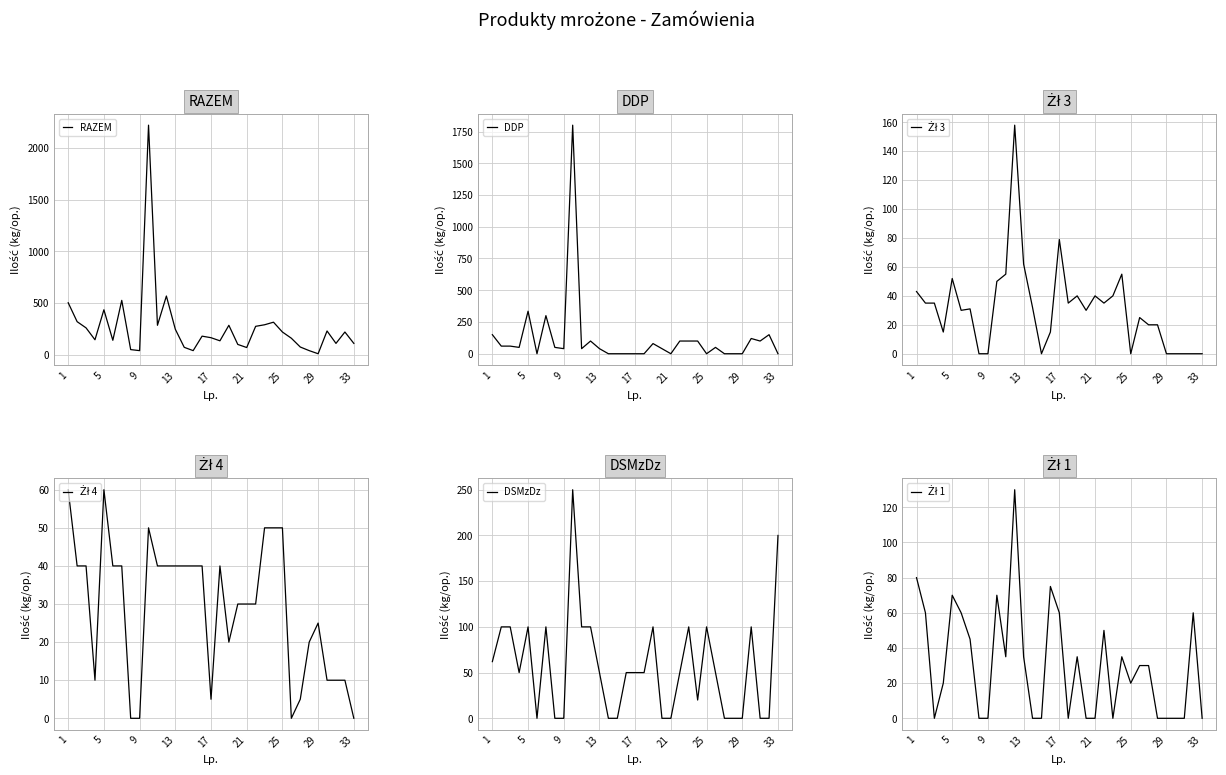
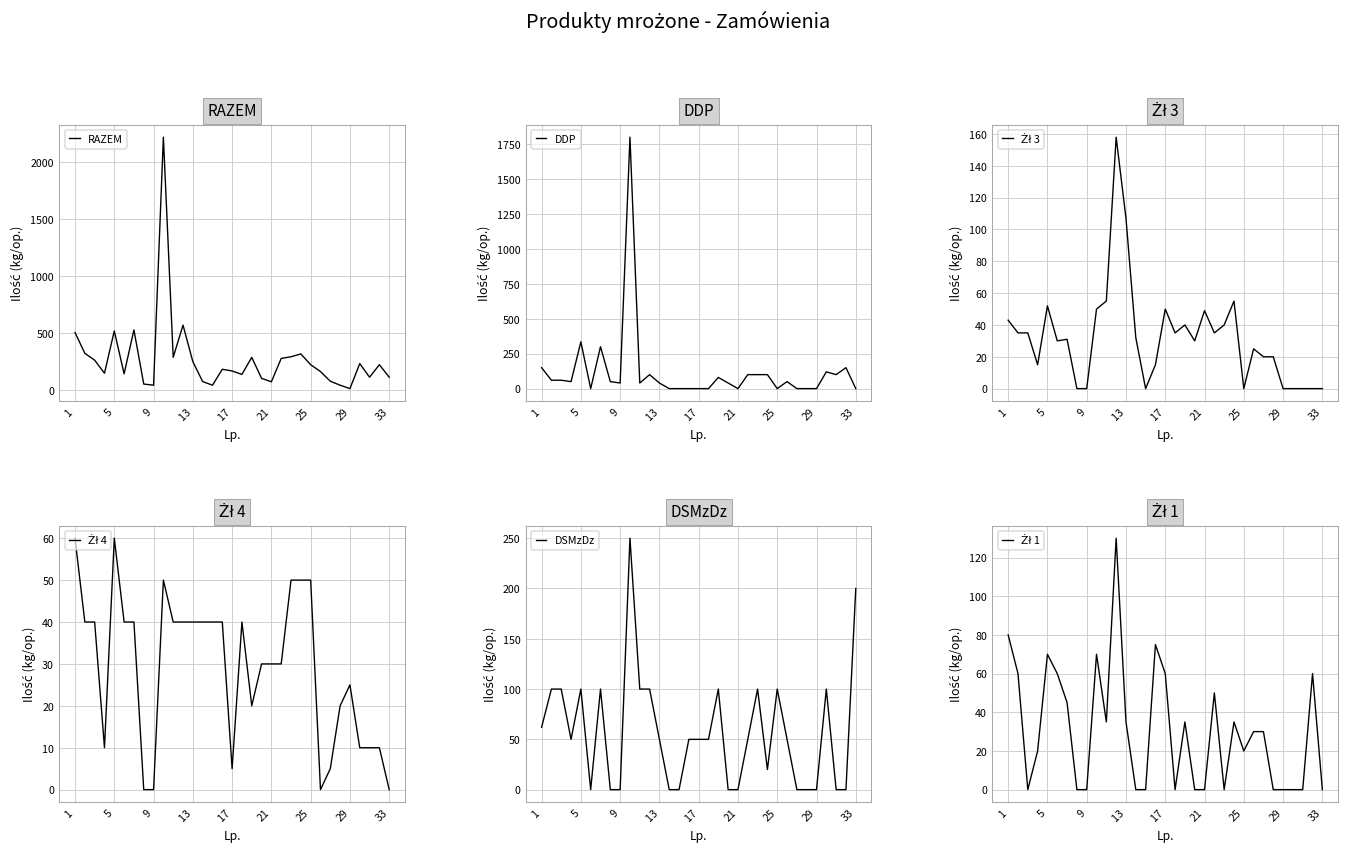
RAZEM, 5: 440 -> 520
Żł 3, 13: 62 -> 107
Żł 3, 17: 79 -> 50
Żł 3, 21: 40 -> 49
